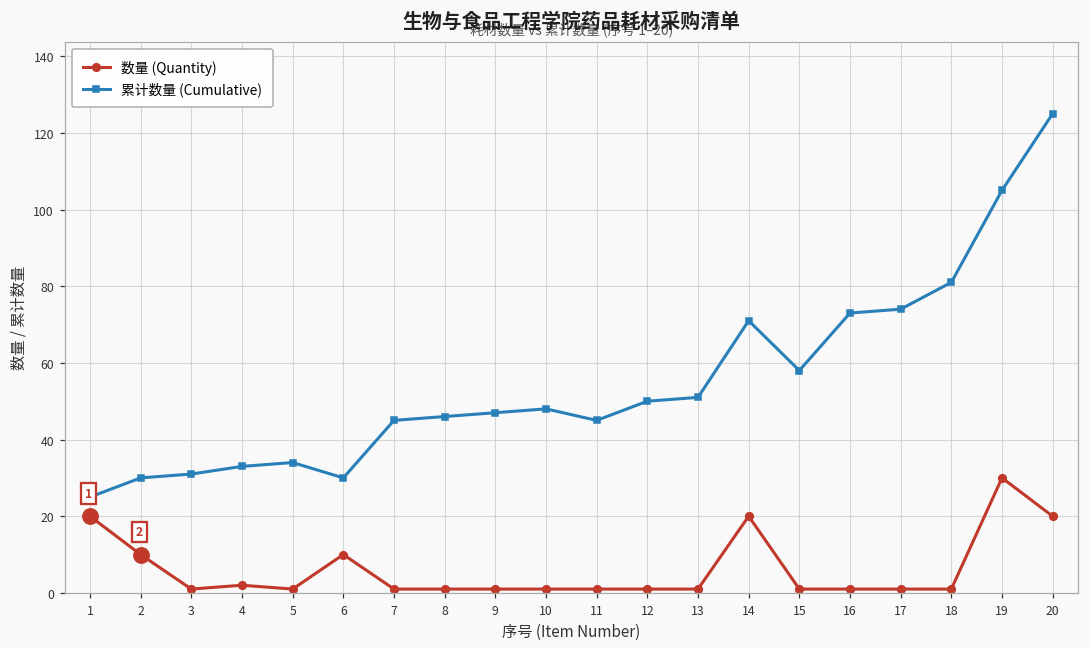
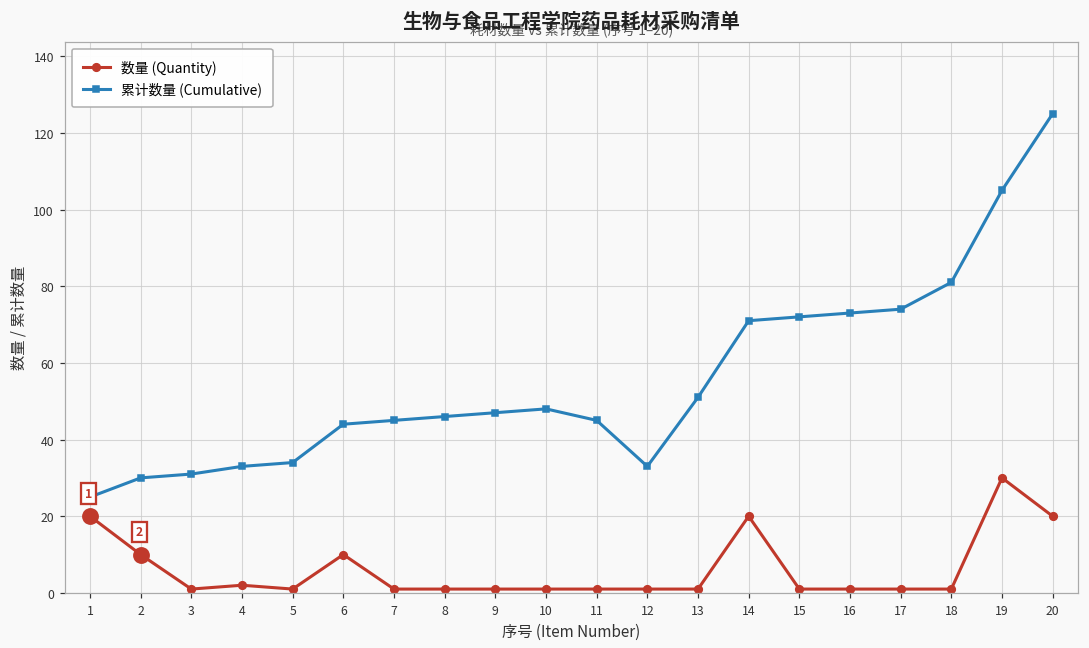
累计数量 (Cumulative), 6: 30 -> 44
累计数量 (Cumulative), 12: 50 -> 33
累计数量 (Cumulative), 15: 58 -> 72
